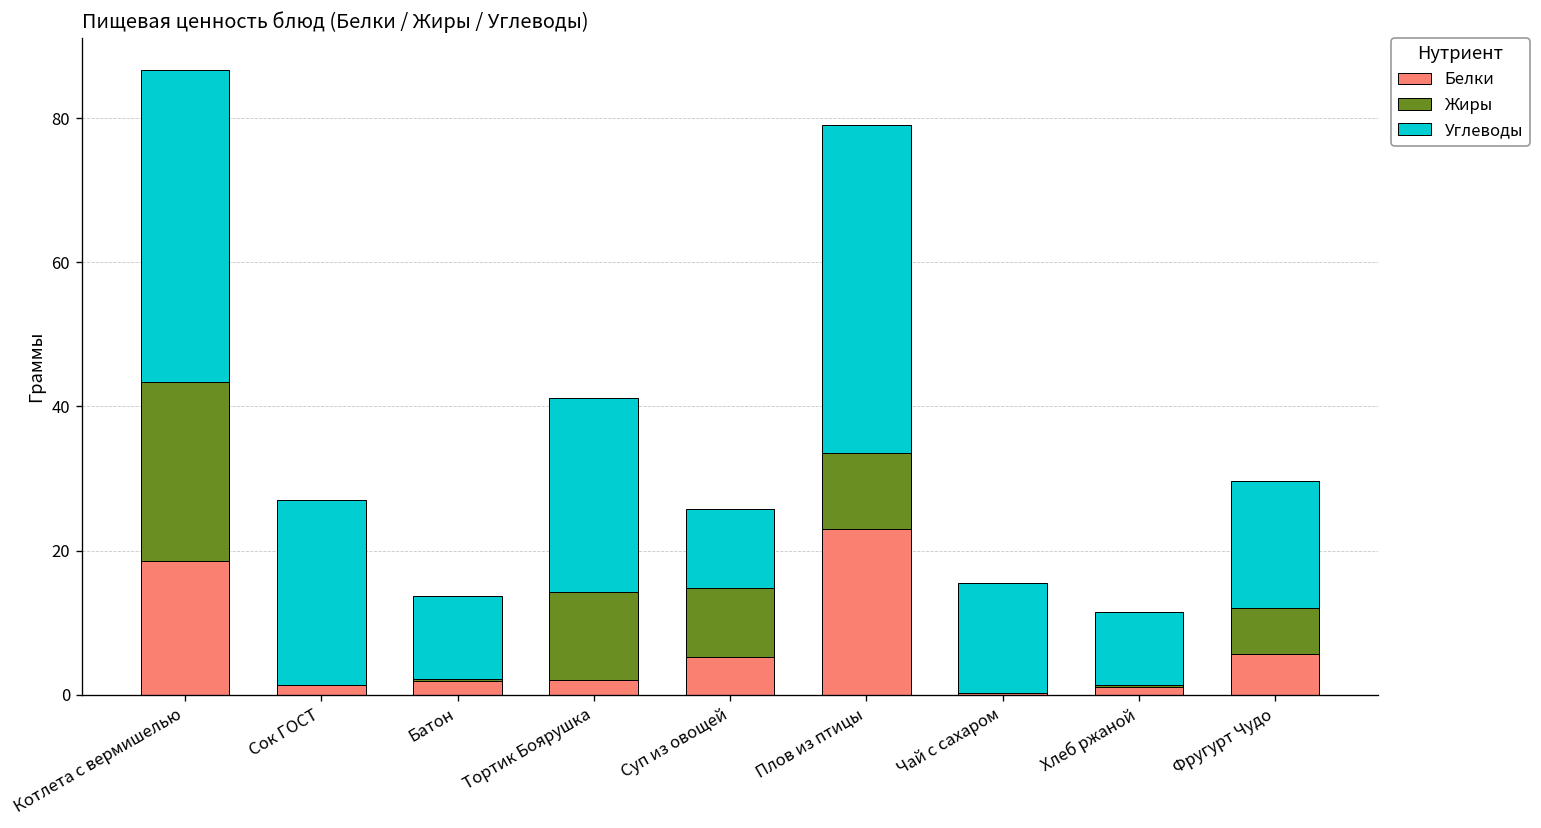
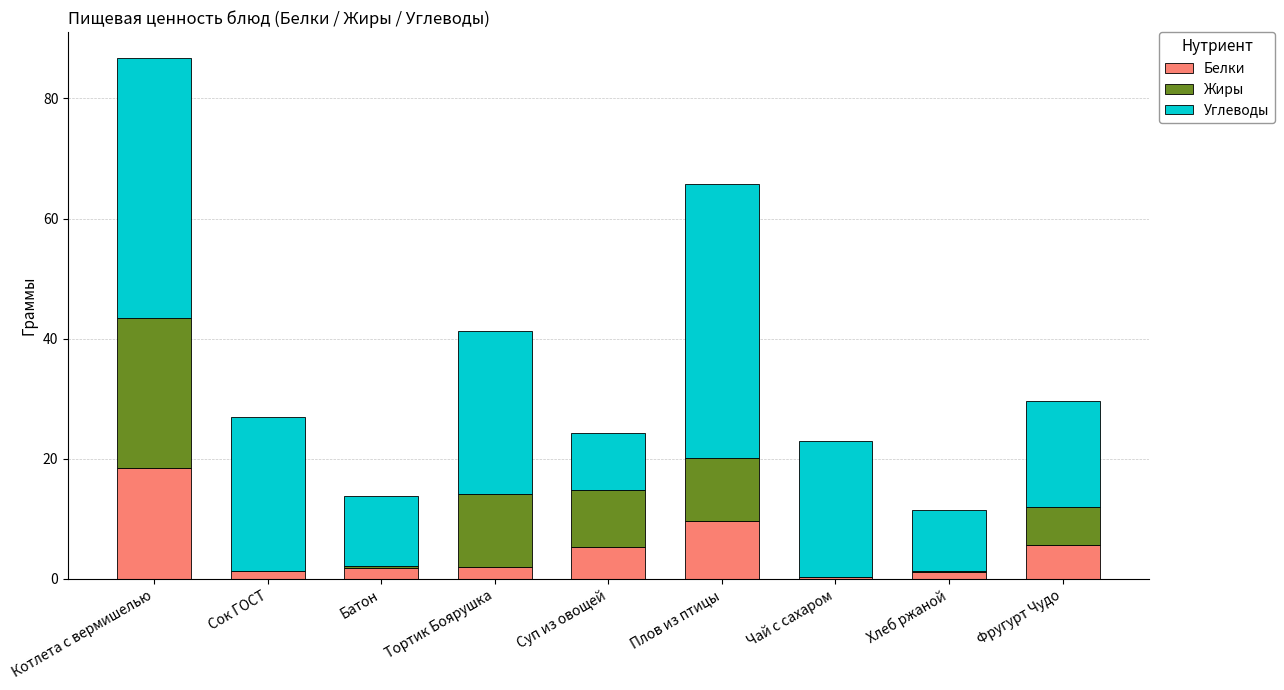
Углеводы, Суп из овощей: 11 -> 10
Белки, Плов из птицы: 23 -> 10
Углеводы, Чай с сахаром: 15 -> 23
